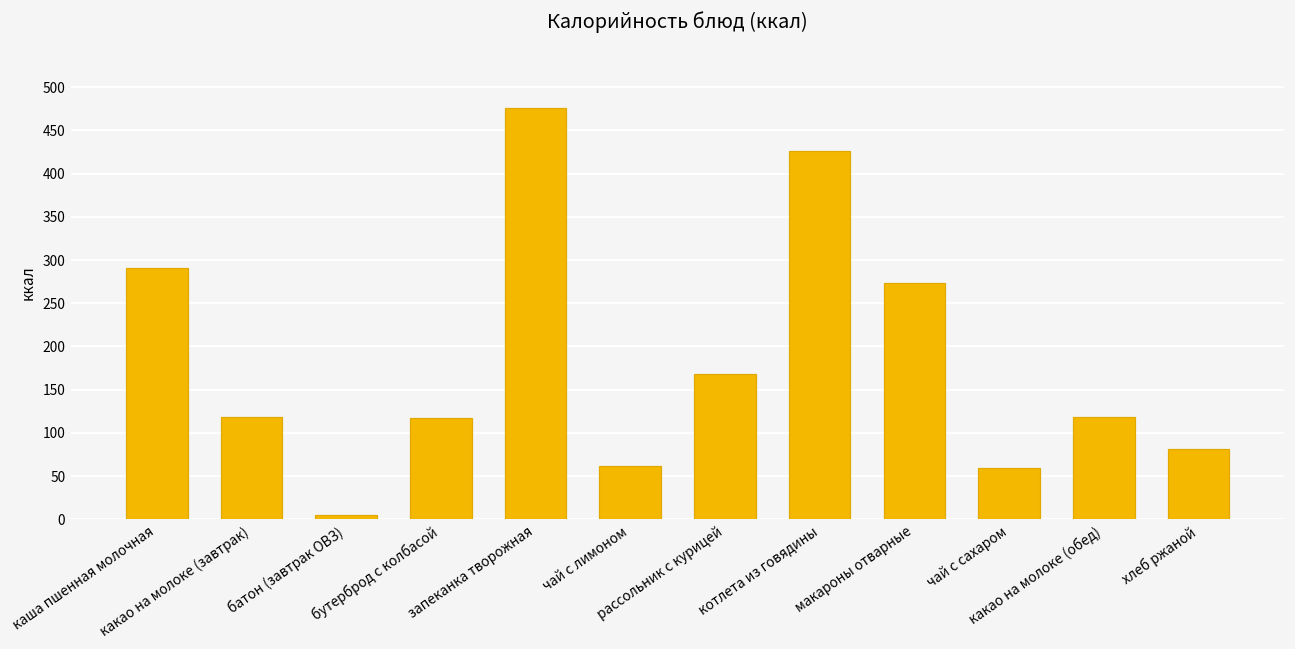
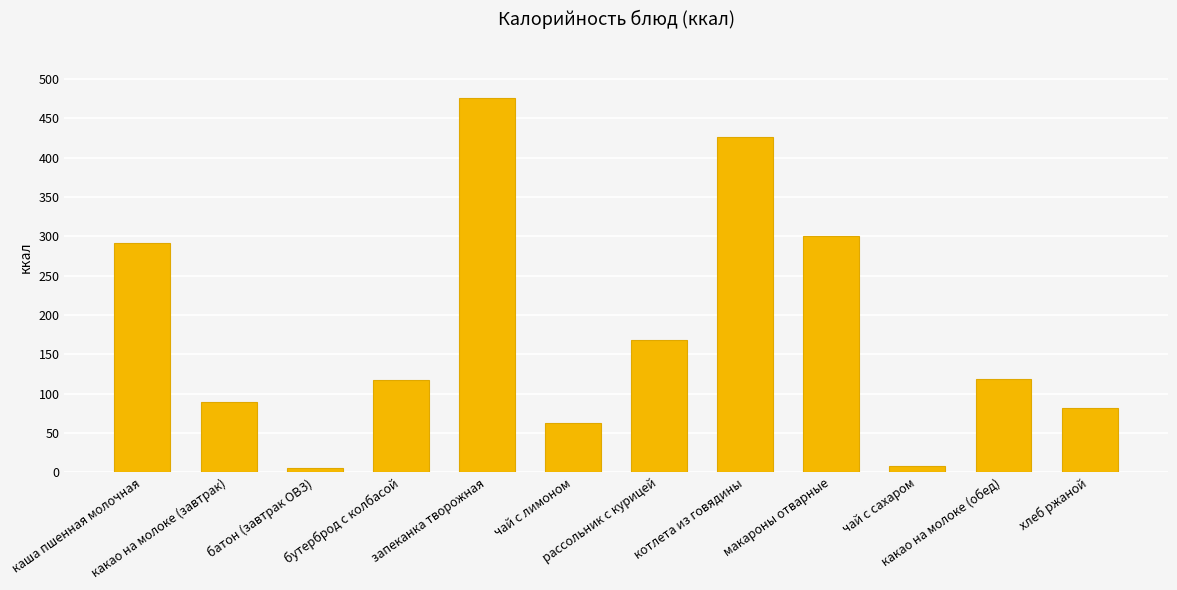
какао на молоке (завтрак): 120 -> 90
макароны отварные: 270 -> 300
чай с сахаром: 60 -> 10
